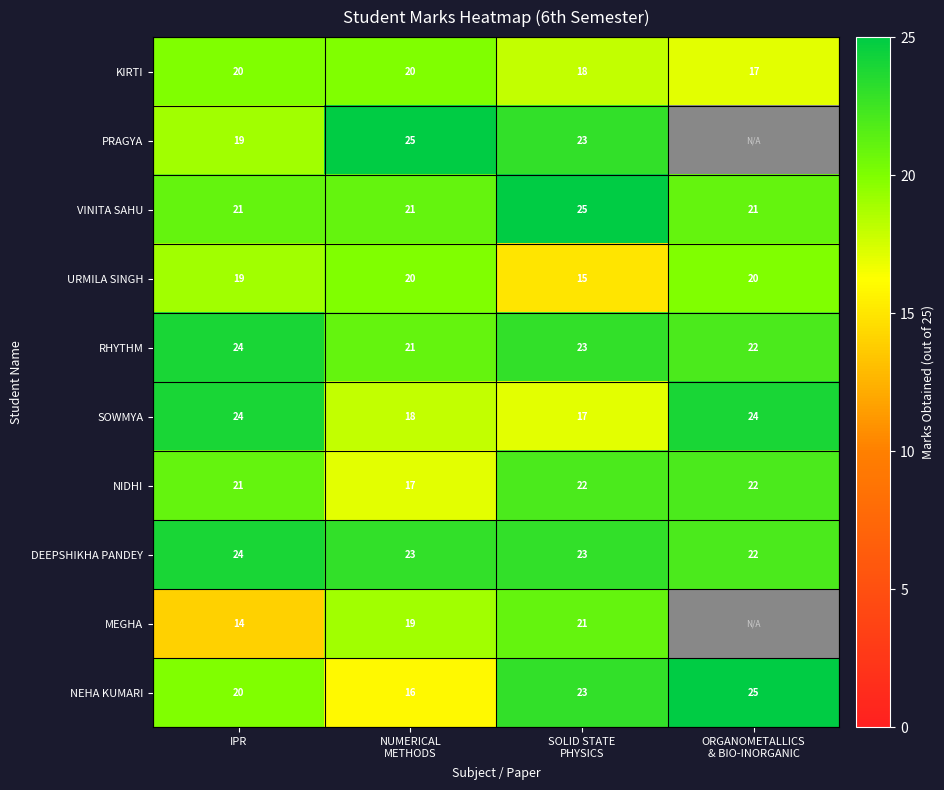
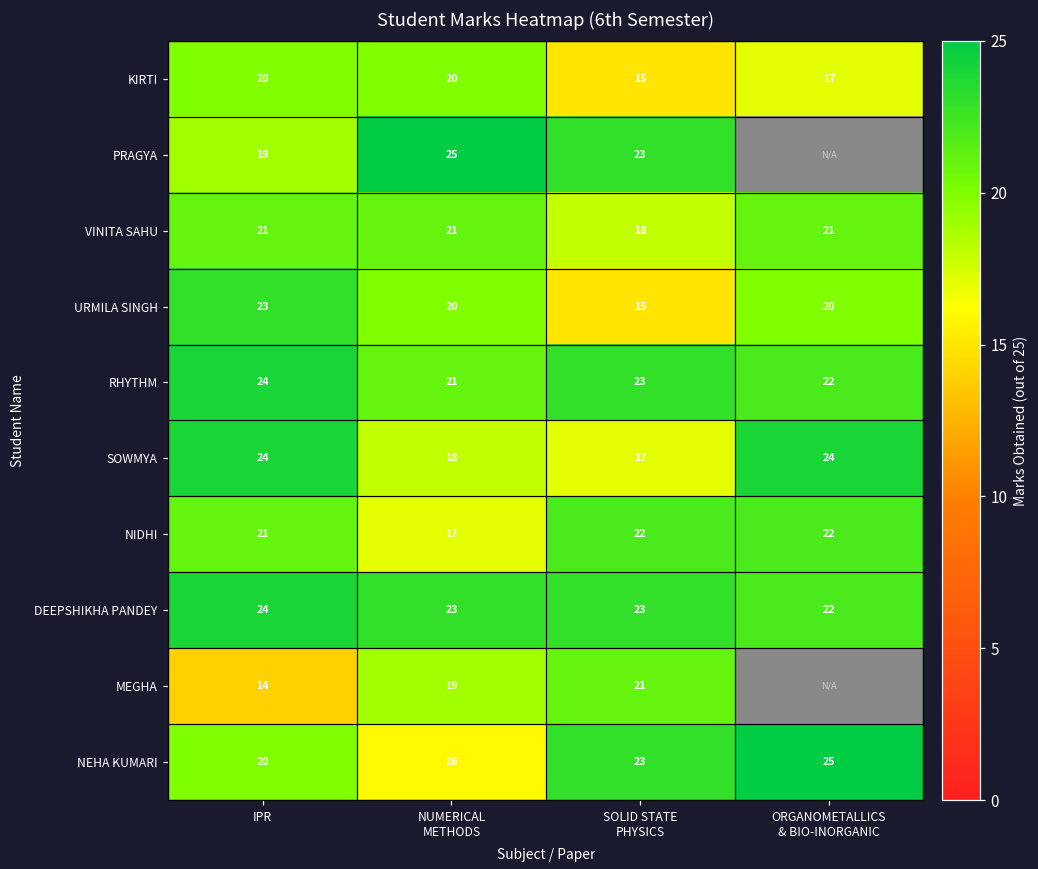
KIRTI, SOLID STATE PHYSICS: 18 -> 15
VINITA SAHU, SOLID STATE PHYSICS: 25 -> 18
URMILA SINGH, IPR: 19 -> 23
